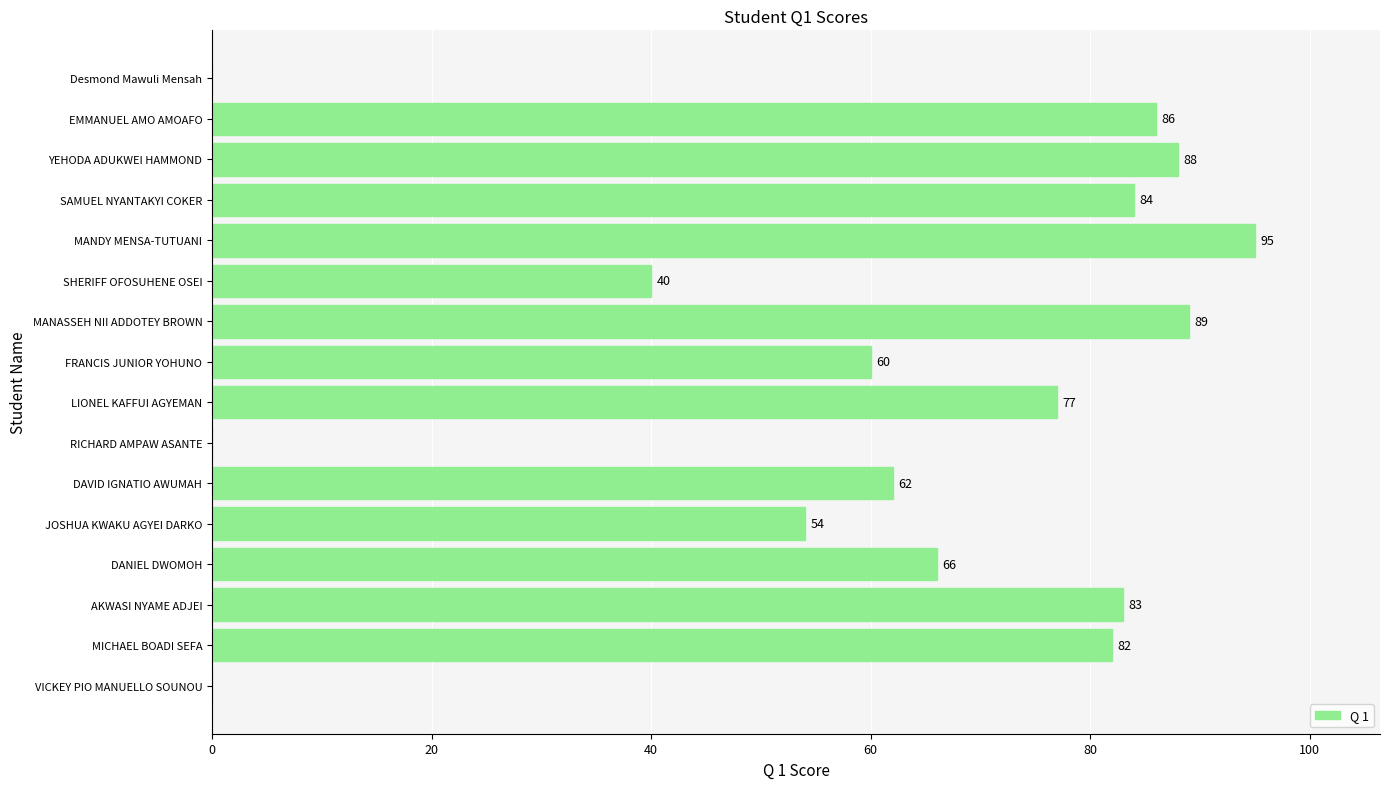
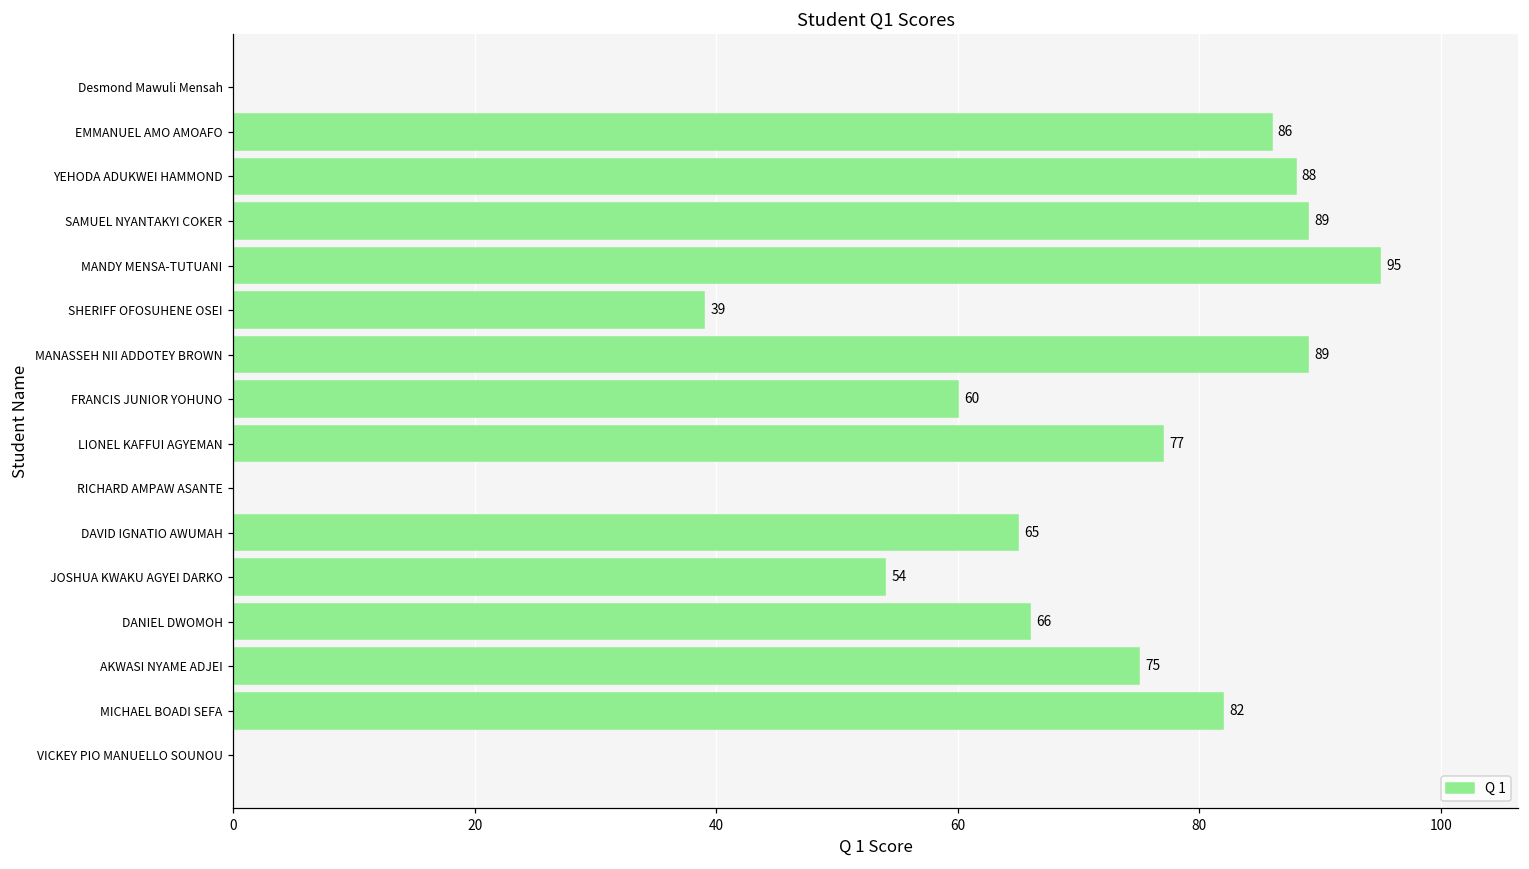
SAMUEL NYANTAKYI COKER: 84 -> 89
SHERIFF OFOSUHENE OSEI: 40 -> 39
DAVID IGNATIO AWUMAH: 62 -> 65
AKWASI NYAME ADJEI: 83 -> 75
